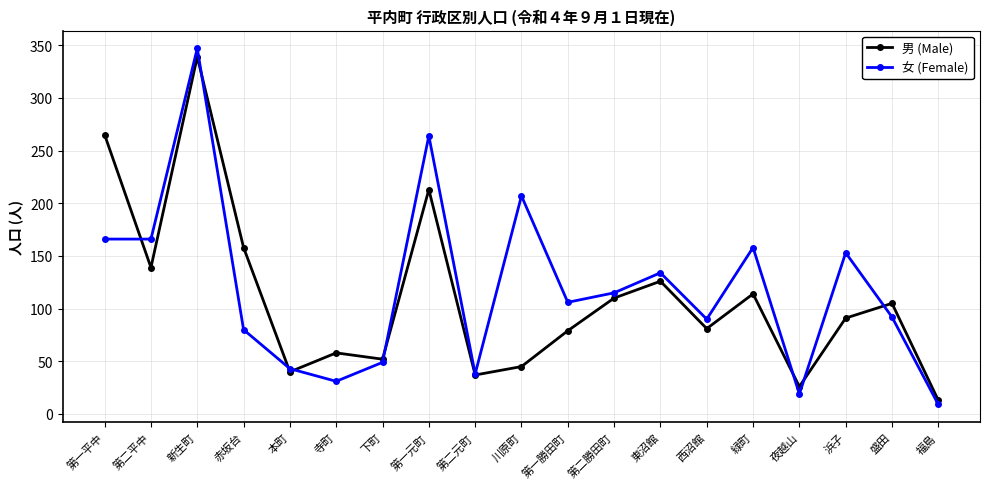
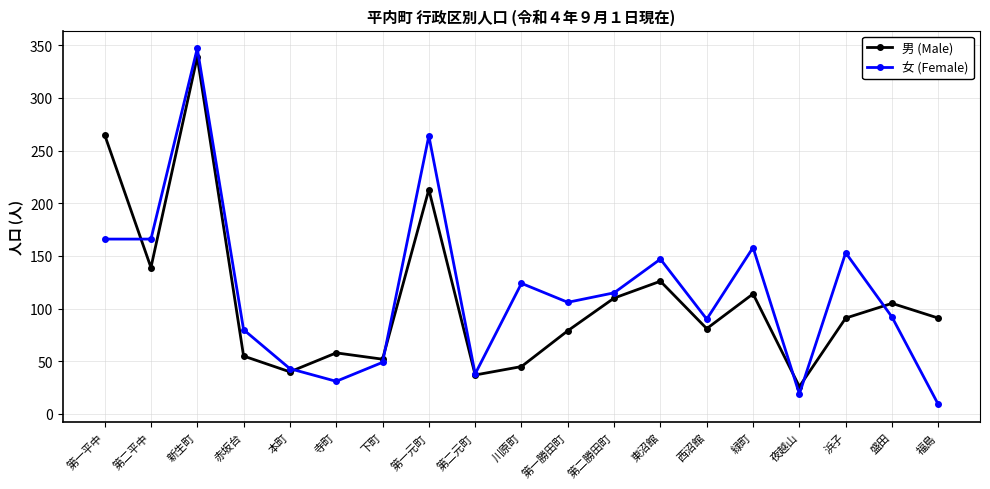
男 (Male), 赤坂台: 158 -> 55
女 (Female), 川原町: 207 -> 124
女 (Female), 東沼館: 134 -> 147
男 (Male), 福島: 13 -> 91
